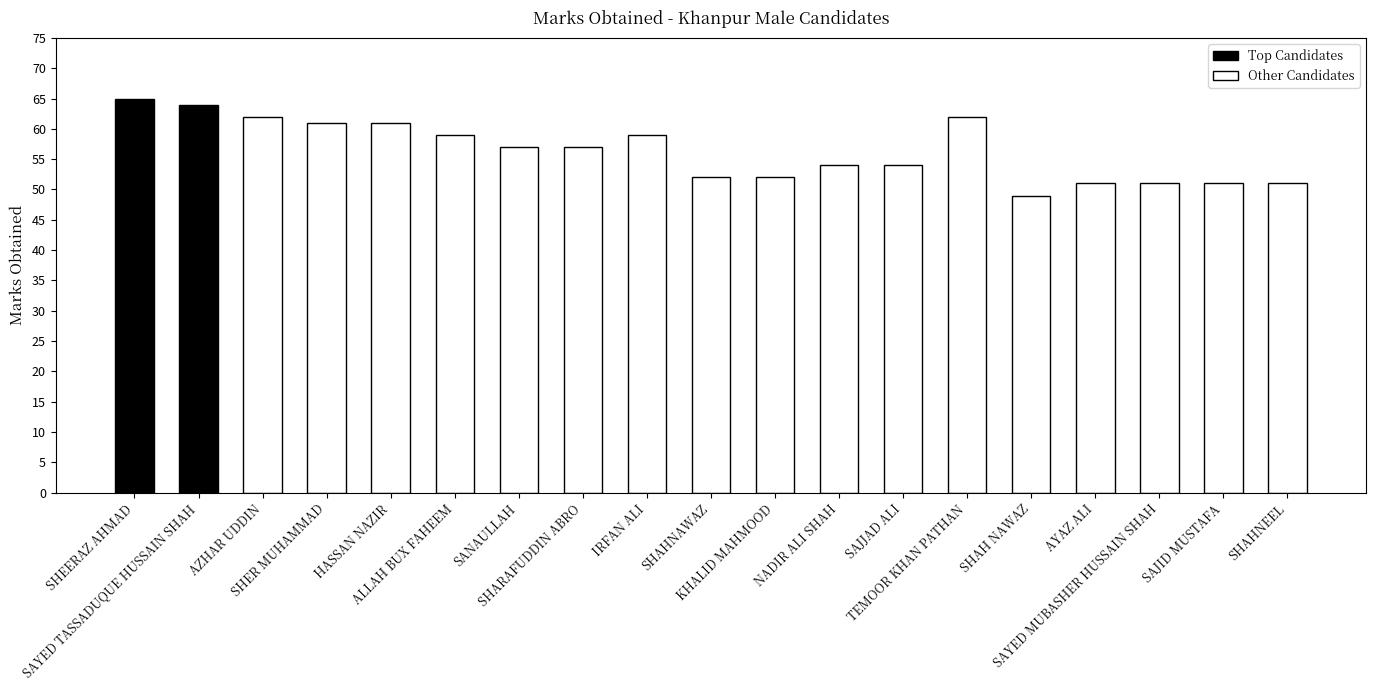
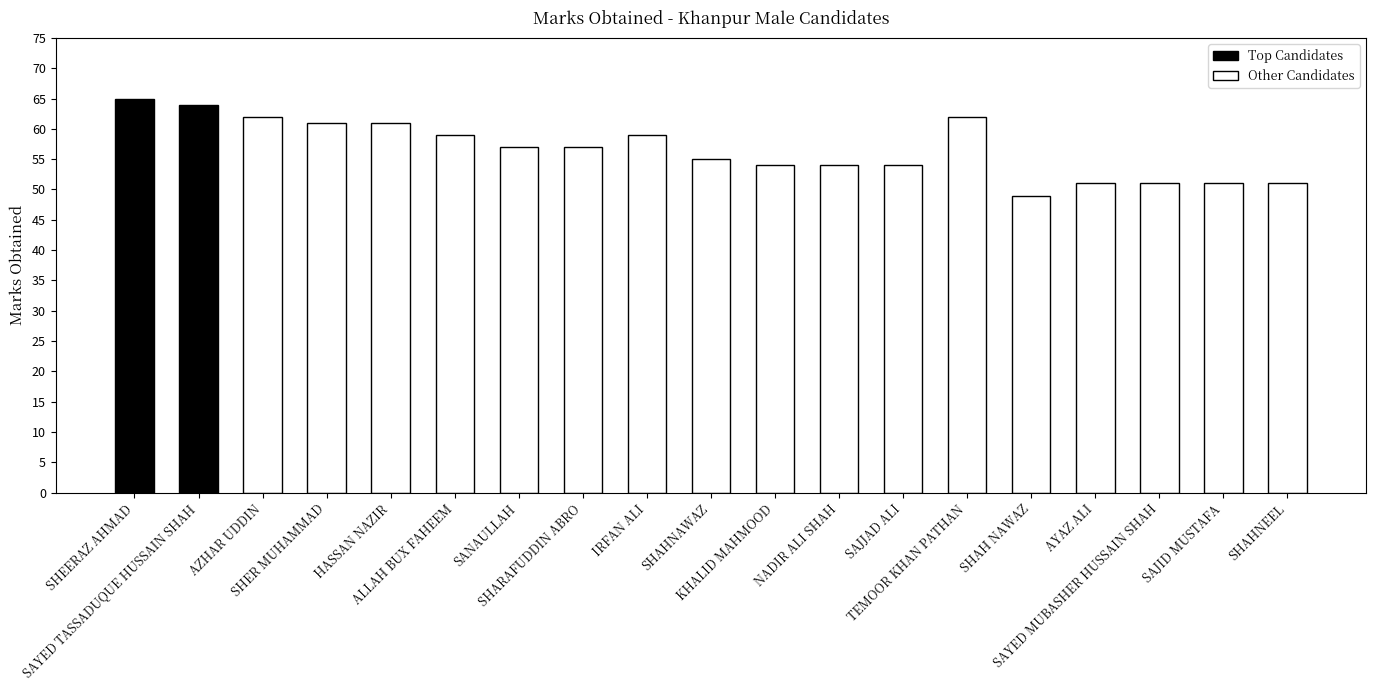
SHAHNAWAZ: 52 -> 55
KHALID MAHMOOD: 52 -> 54
